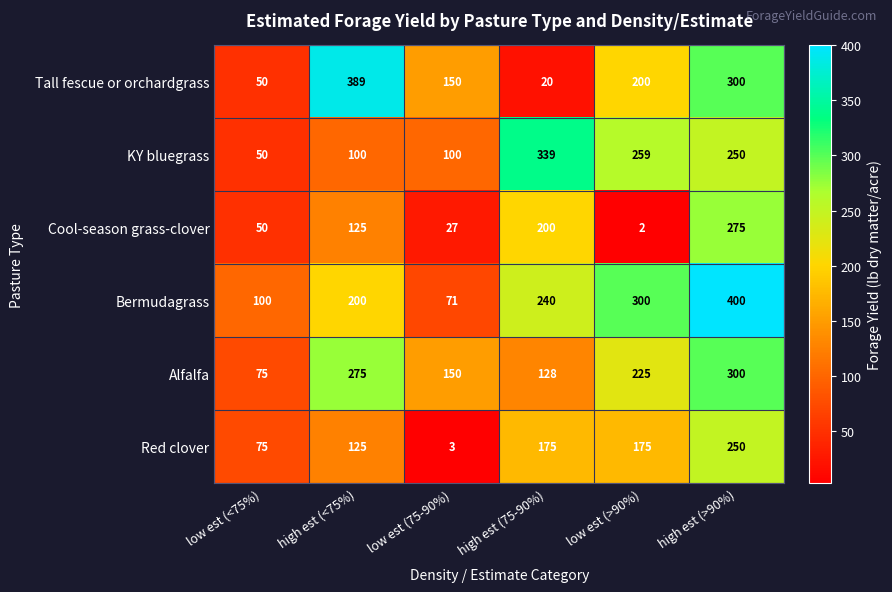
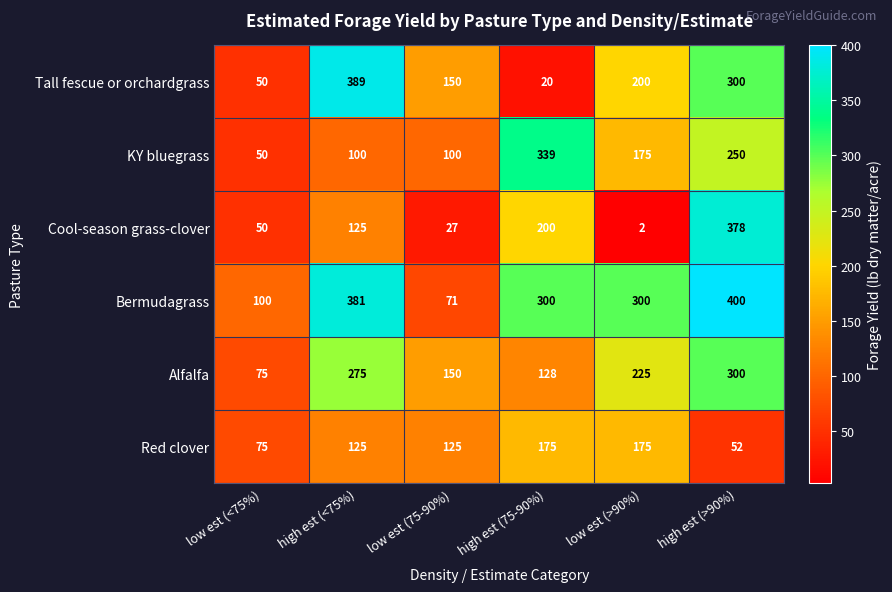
KY bluegrass, low est (>90%): 259 -> 175
Cool-season grass-clover, high est (>90%): 275 -> 378
Bermudagrass, high est (<75%): 200 -> 381
Bermudagrass, high est (75-90%): 240 -> 300
Red clover, low est (75-90%): 3 -> 125
Red clover, high est (>90%): 250 -> 52
